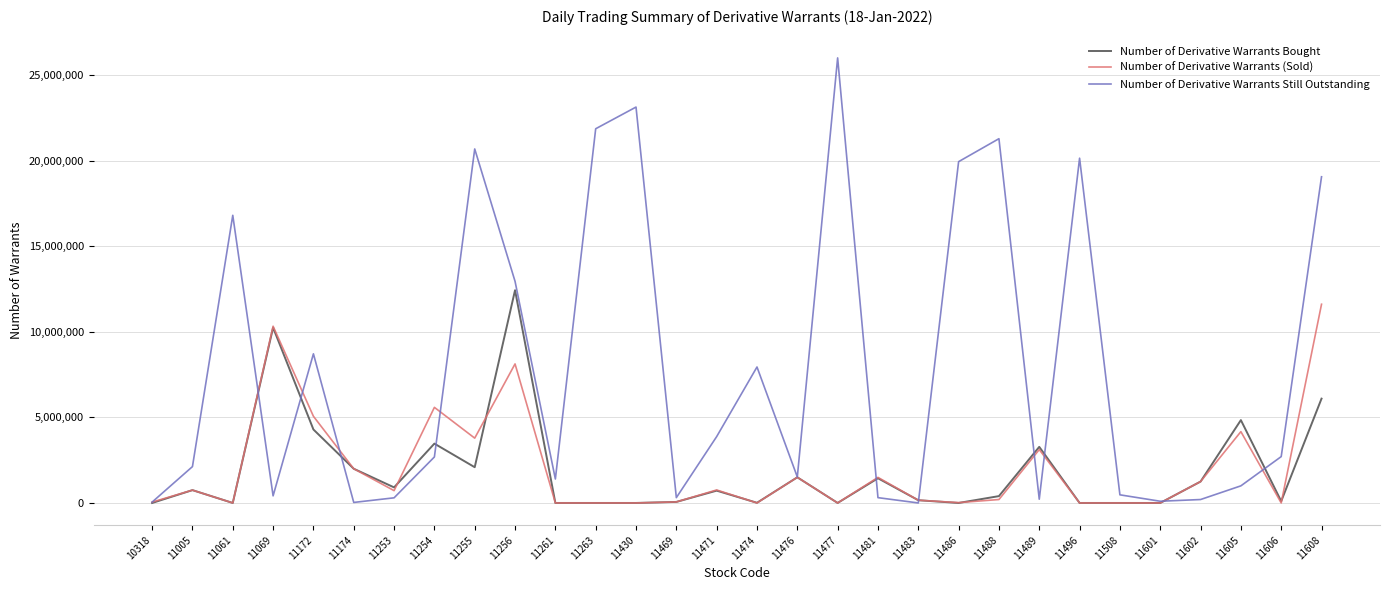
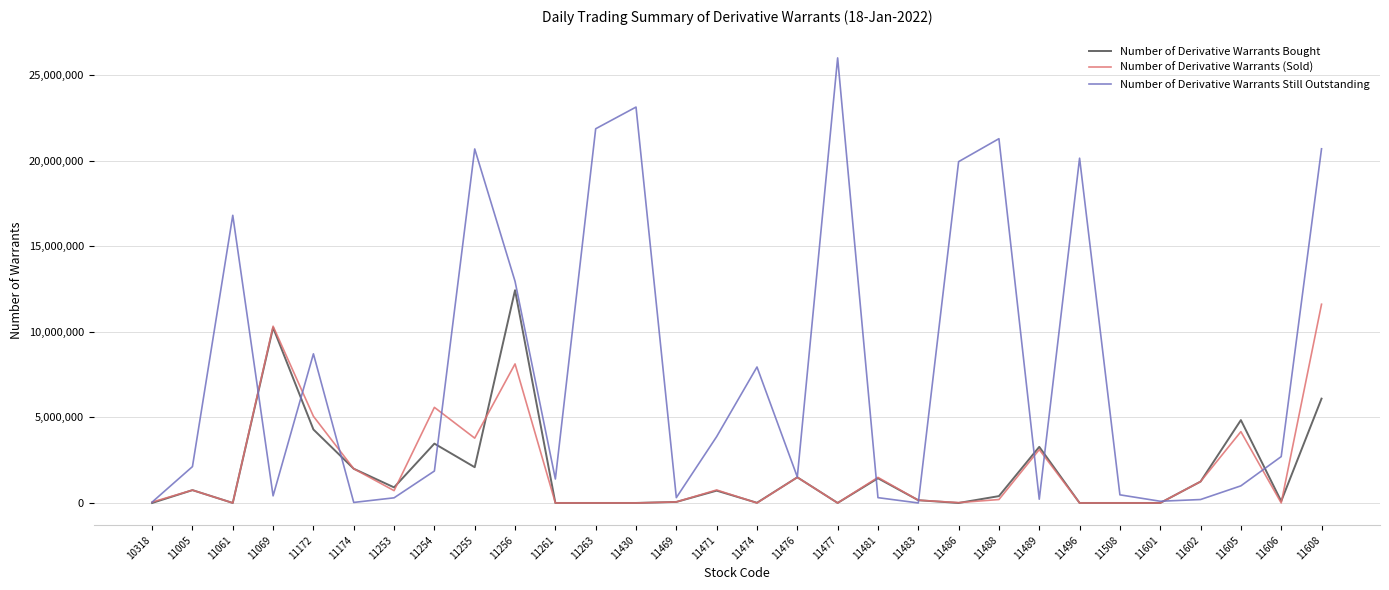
Number of Derivative Warrants Still Outstanding, 11254: 2,700,000 -> 1,900,000
Number of Derivative Warrants Still Outstanding, 11608: 19,100,000 -> 20,700,000
